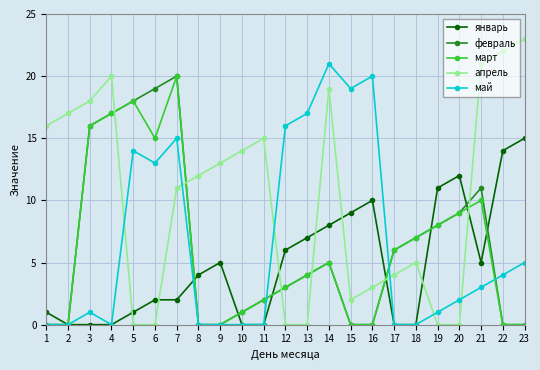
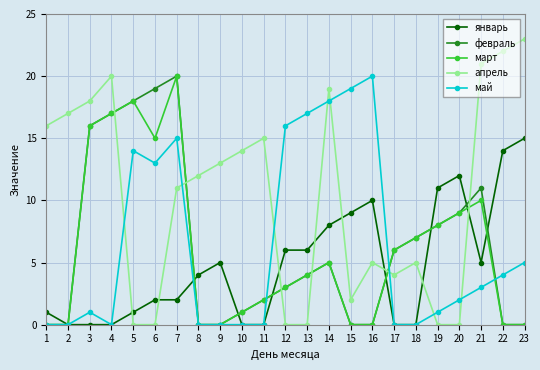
январь, 13: 7 -> 6
май, 14: 21 -> 18
апрель, 16: 3 -> 5
